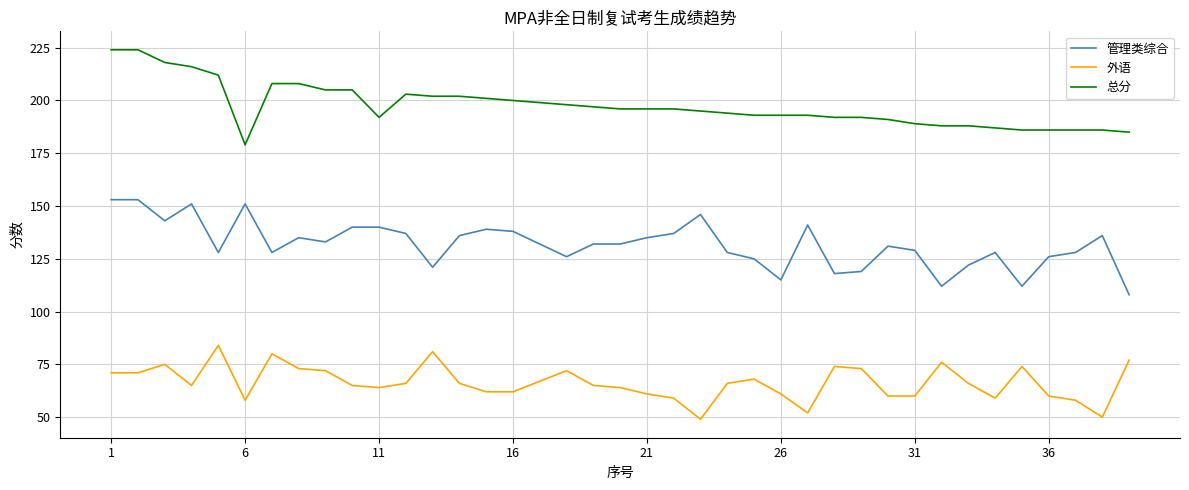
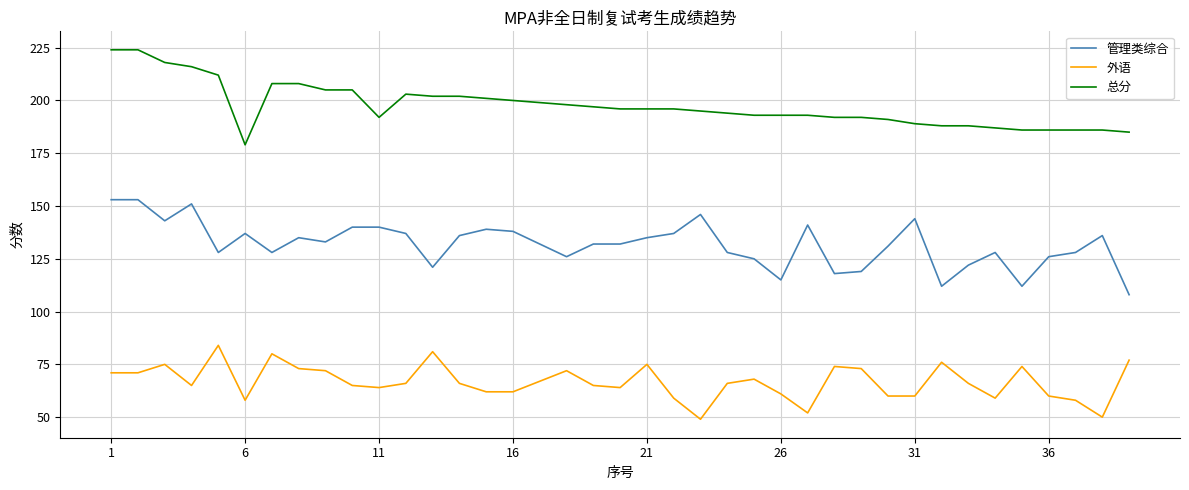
管理类综合, 6: 151 -> 137
外语, 21: 61 -> 75
管理类综合, 31: 129 -> 144
